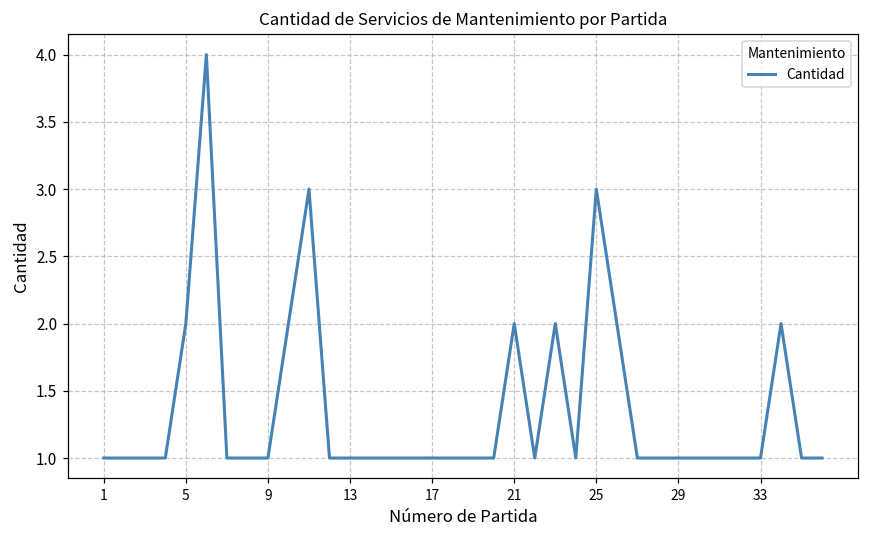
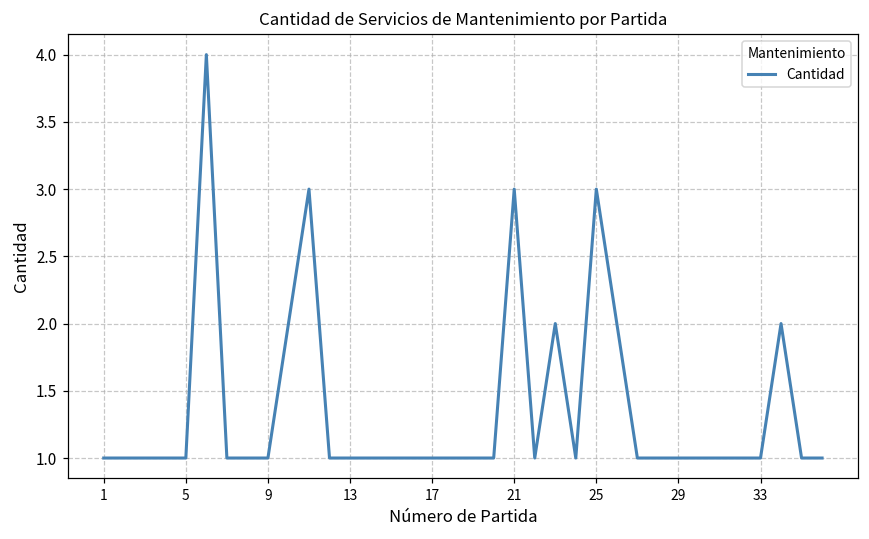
5: 2 -> 1
21: 2 -> 3
